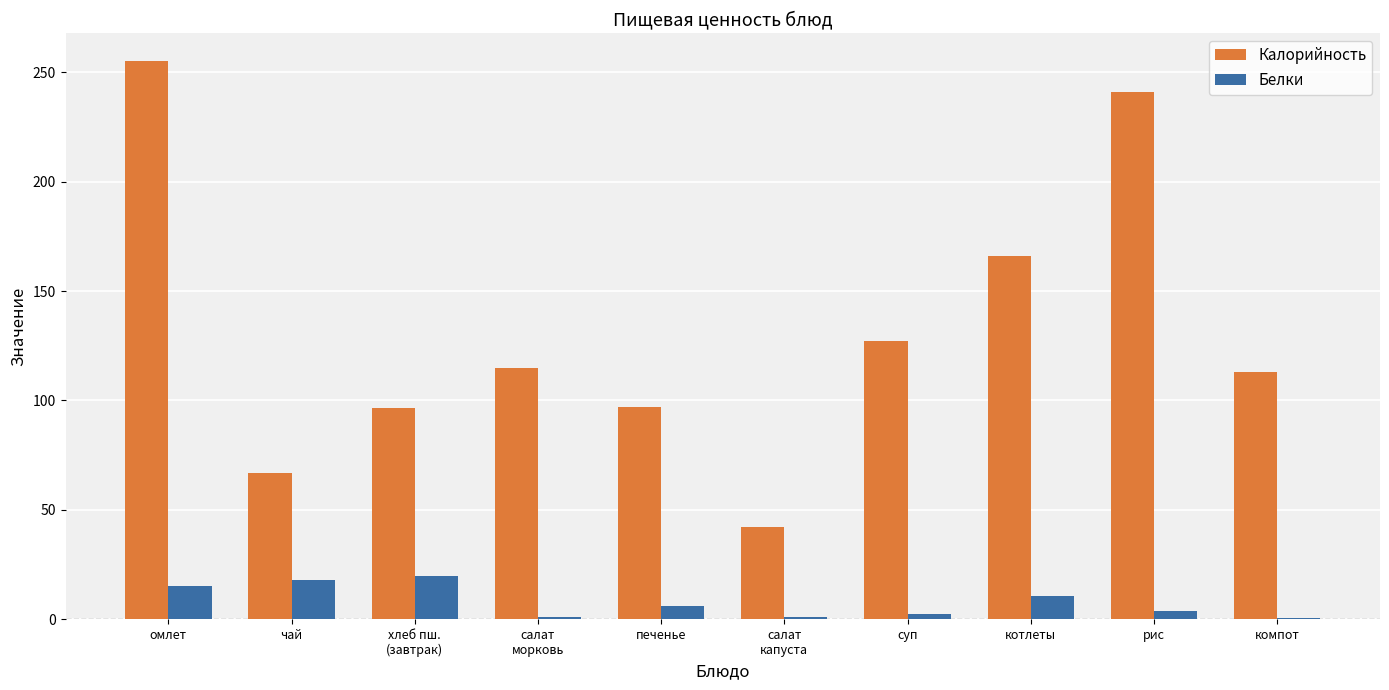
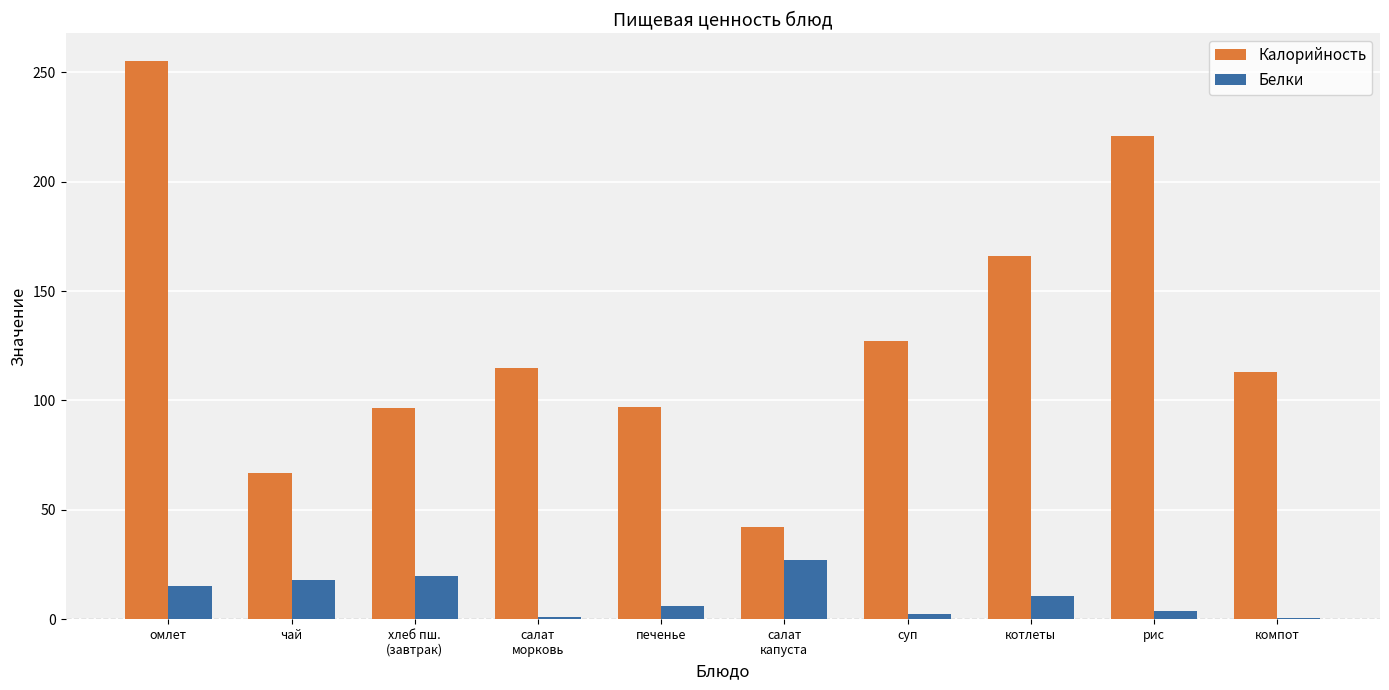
Белки, салат капуста: 1 -> 27
Калорийность, рис: 241 -> 221
